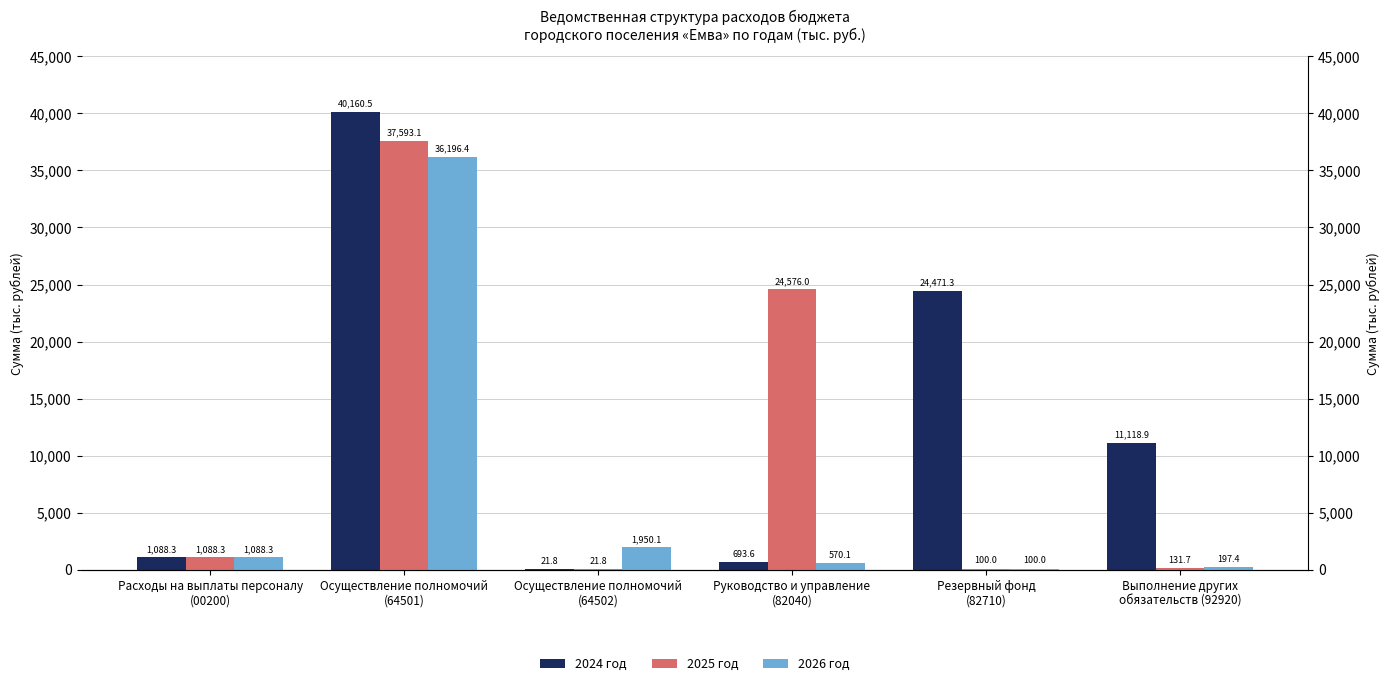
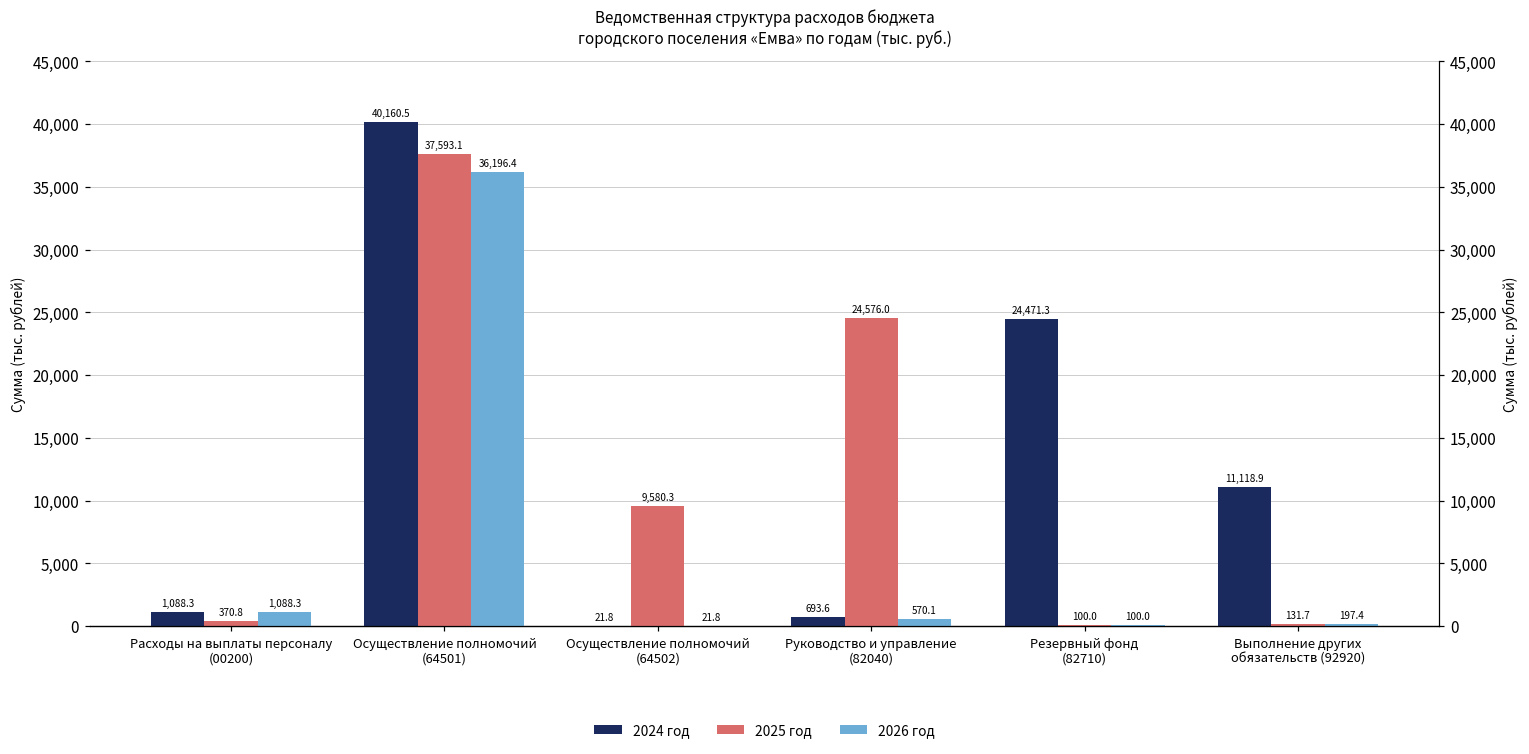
2025 год, Расходы на выплаты персоналу (00200): 1,088.3 -> 370.8
2025 год, Осуществление полномочий (64502): 21.8 -> 9,580.3
2026 год, Осуществление полномочий (64502): 1,950.1 -> 21.8
